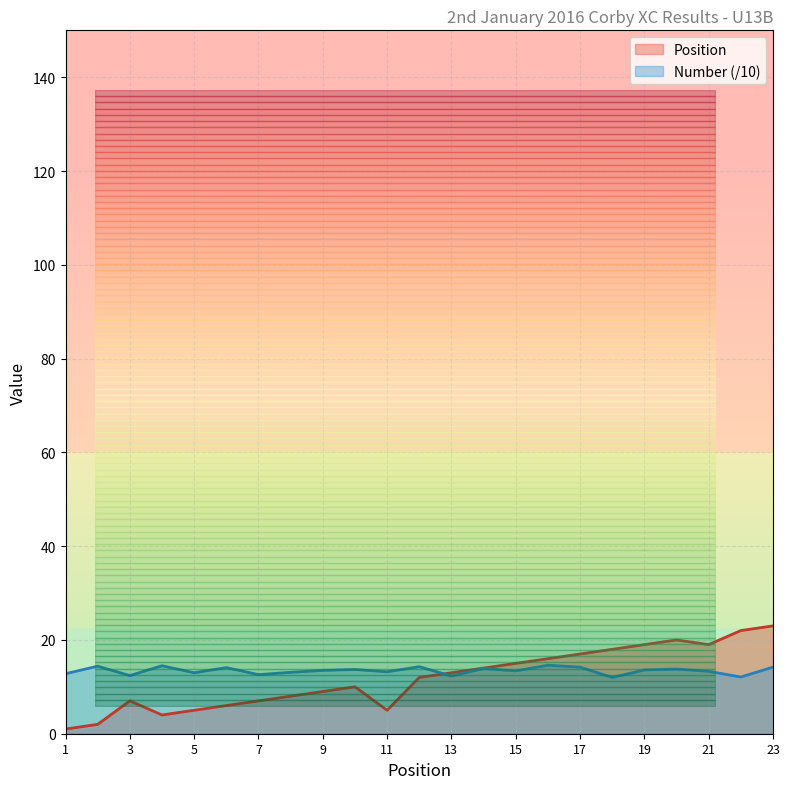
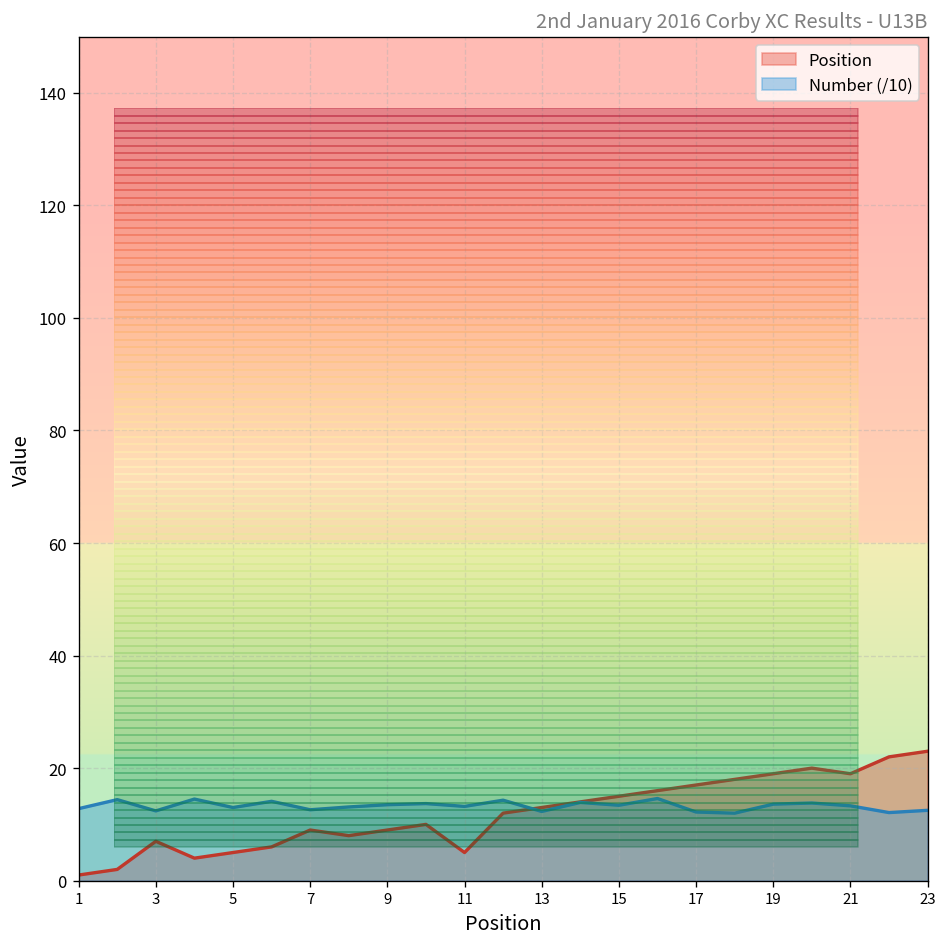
2nd January 2016 Corby XC Results - U13B, Position, 7: 7 -> 9
2nd January 2016 Corby XC Results - U13B, Number (/10), 17: 14 -> 12
2nd January 2016 Corby XC Results - U13B, Number (/10), 23: 14 -> 13
